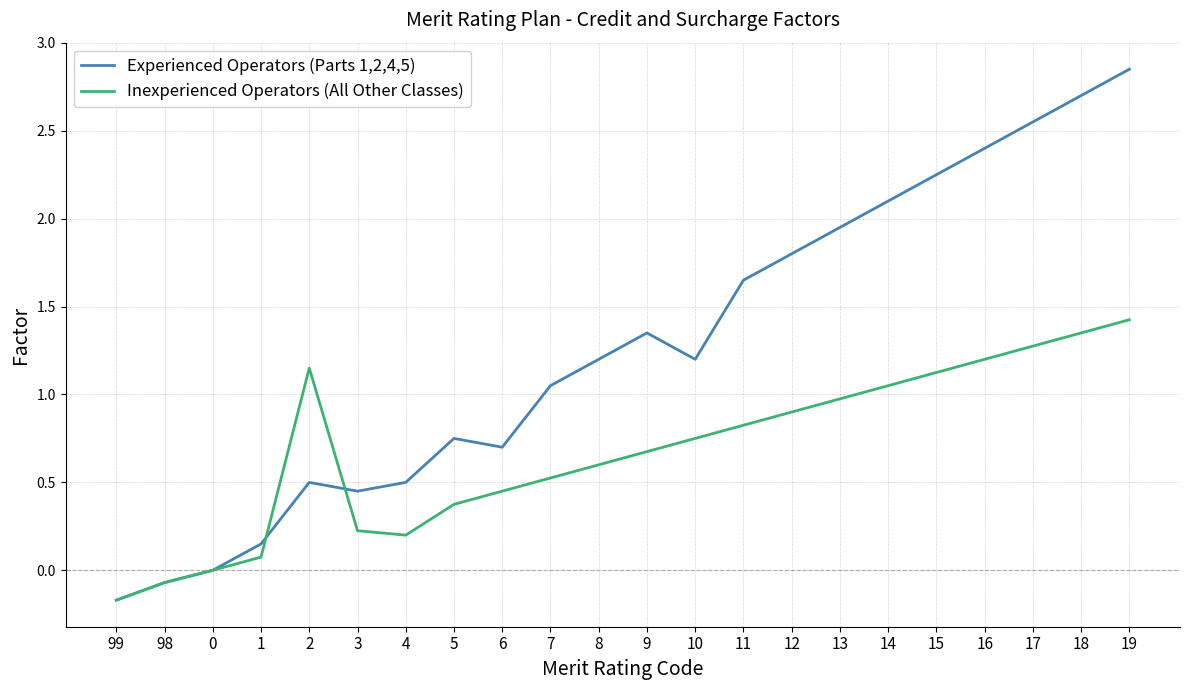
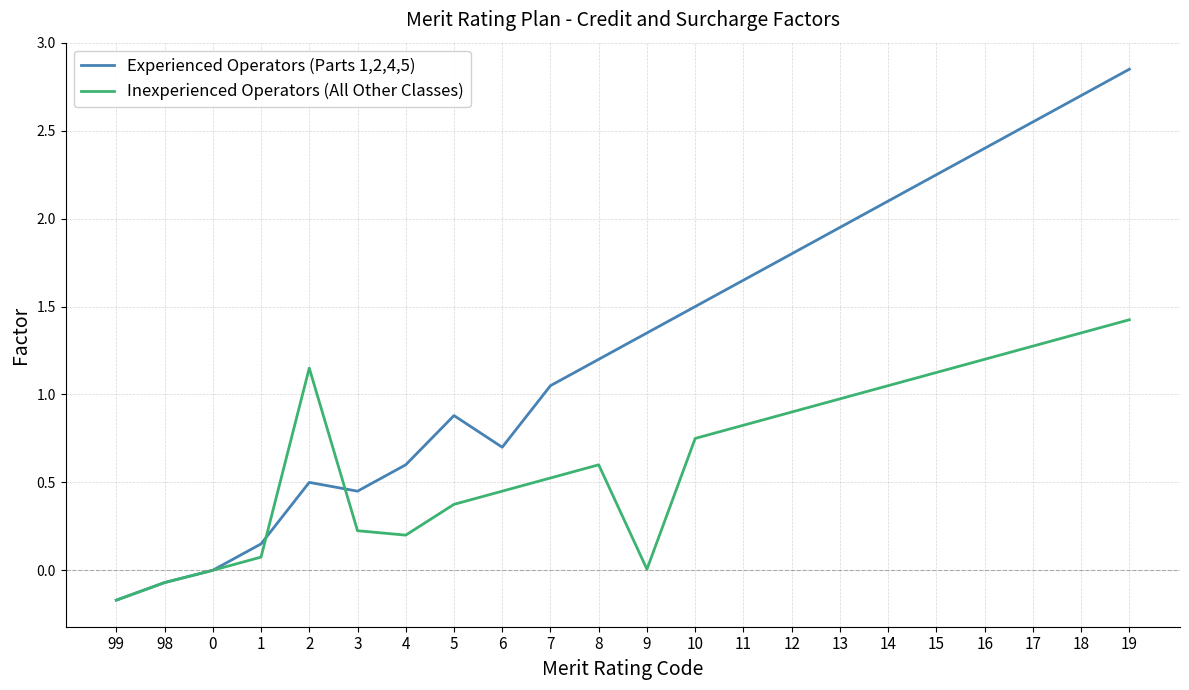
Experienced Operators (Parts 1,2,4,5), 4: 0.5 -> 0.6
Experienced Operators (Parts 1,2,4,5), 5: 0.75 -> 0.88
Inexperienced Operators (All Other Classes), 9: 0.68 -> 0.01
Experienced Operators (Parts 1,2,4,5), 10: 1.2 -> 1.5
